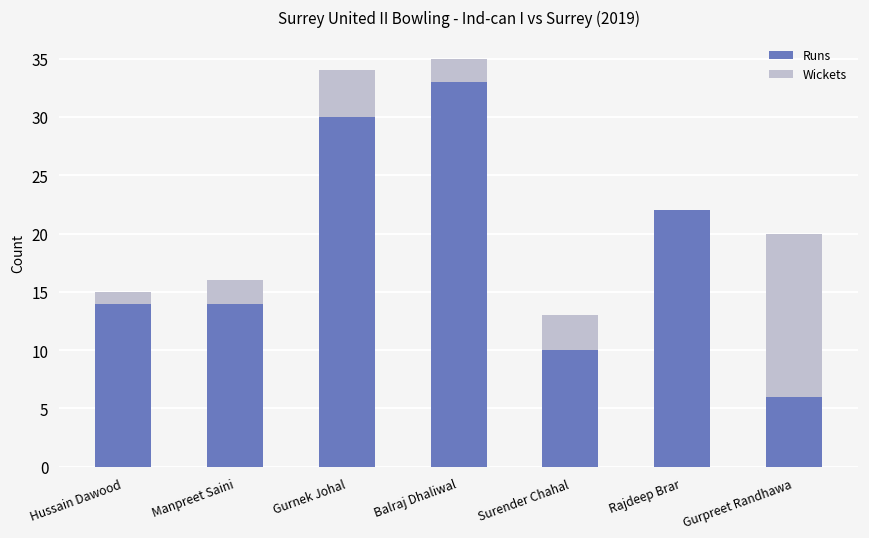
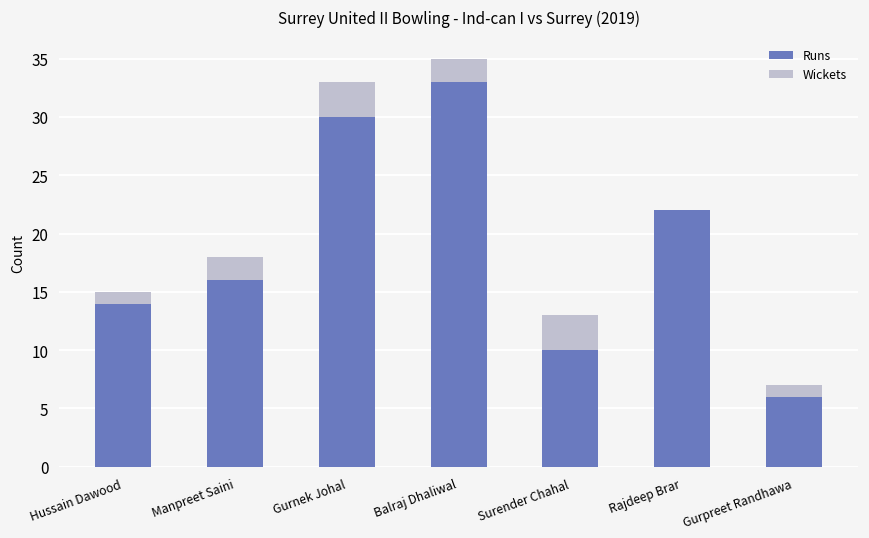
Runs, Manpreet Saini: 14 -> 16
Wickets, Gurnek Johal: 4 -> 3
Wickets, Gurpreet Randhawa: 14 -> 1
